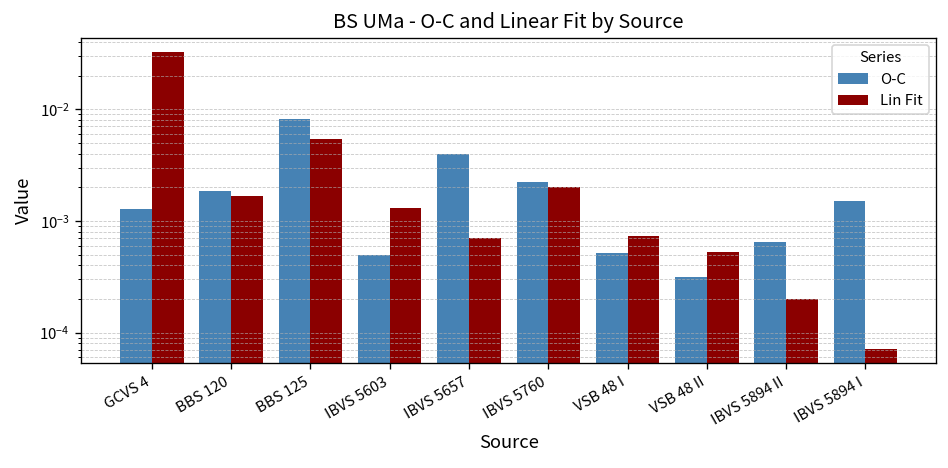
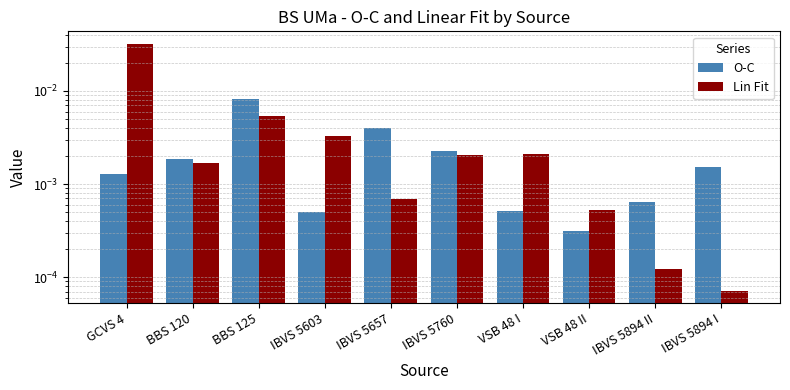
Lin Fit, IBVS 5603: 0.0013 -> 0.0033
Lin Fit, VSB 48 I: 0.0007 -> 0.0021
Lin Fit, IBVS 5894 II: 0.00020 -> 0.00012
